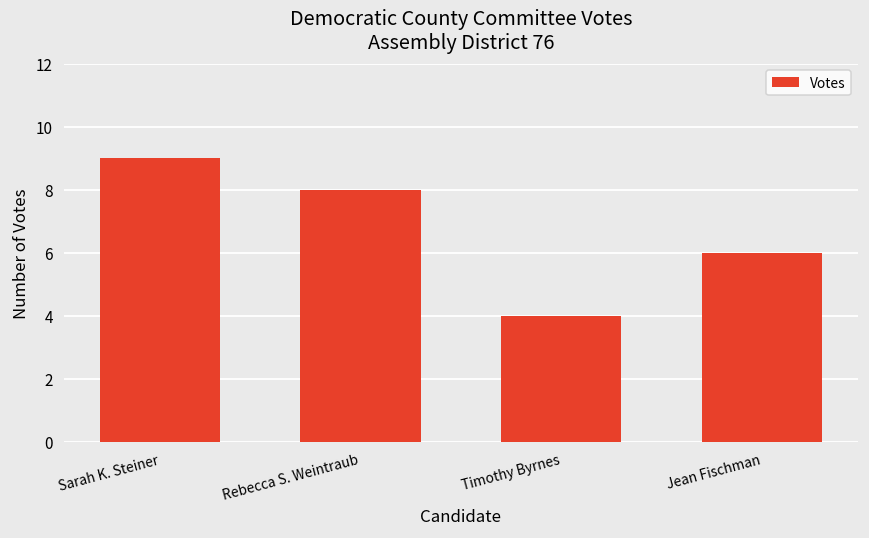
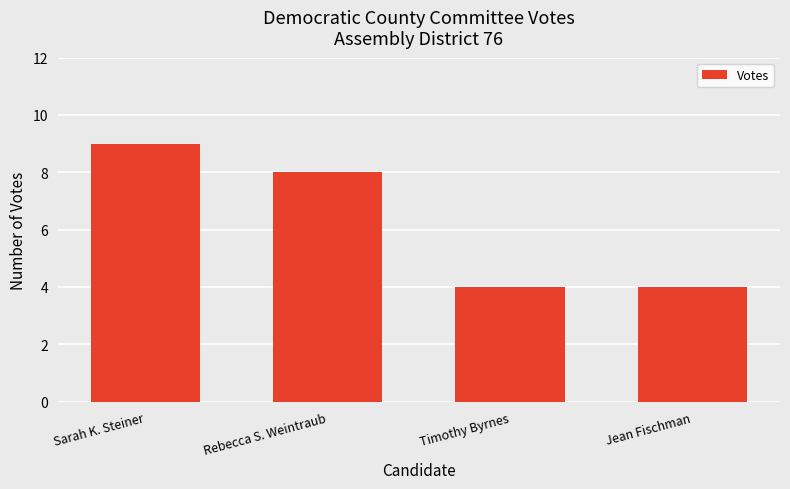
Jean Fischman: 6 -> 4
